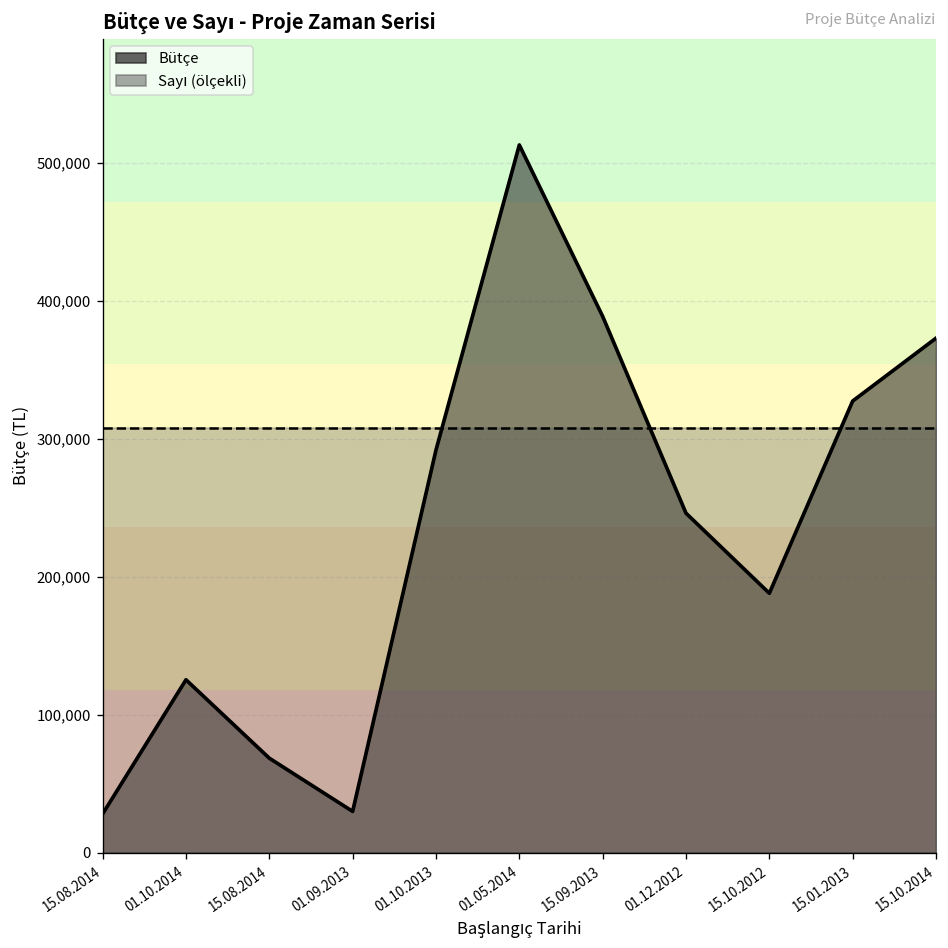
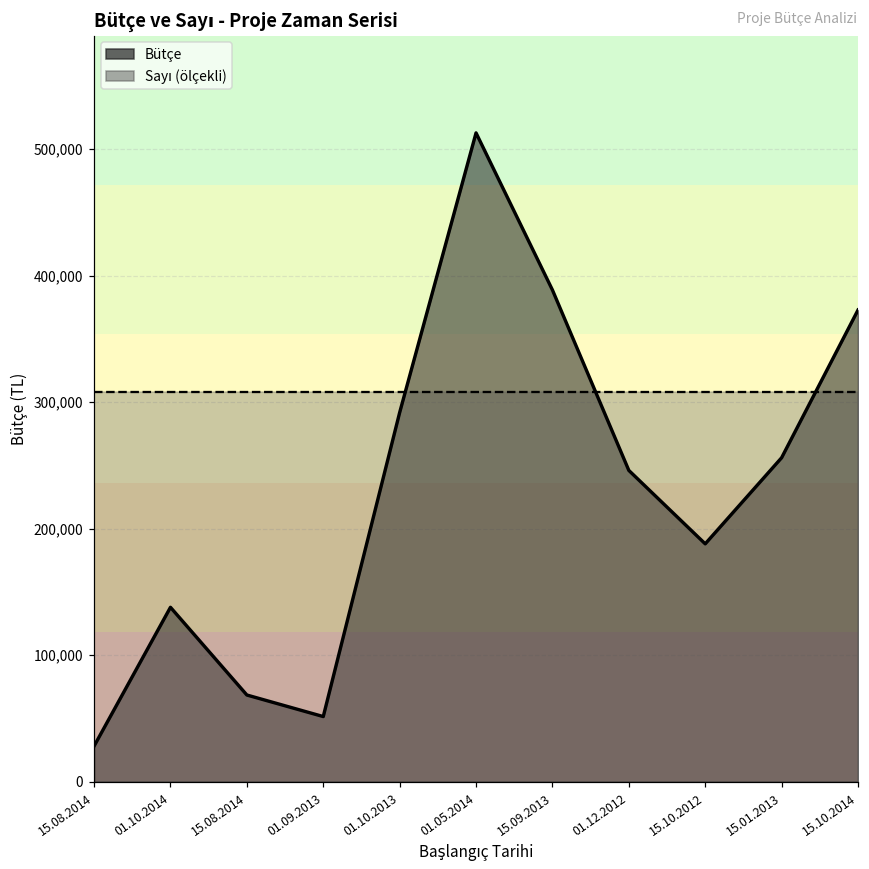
Bütçe, 01.10.2014: 125,000 -> 138,000
Bütçe, 01.09.2013: 30,000 -> 51,000
Bütçe, 15.01.2013: 327,000 -> 256,000
